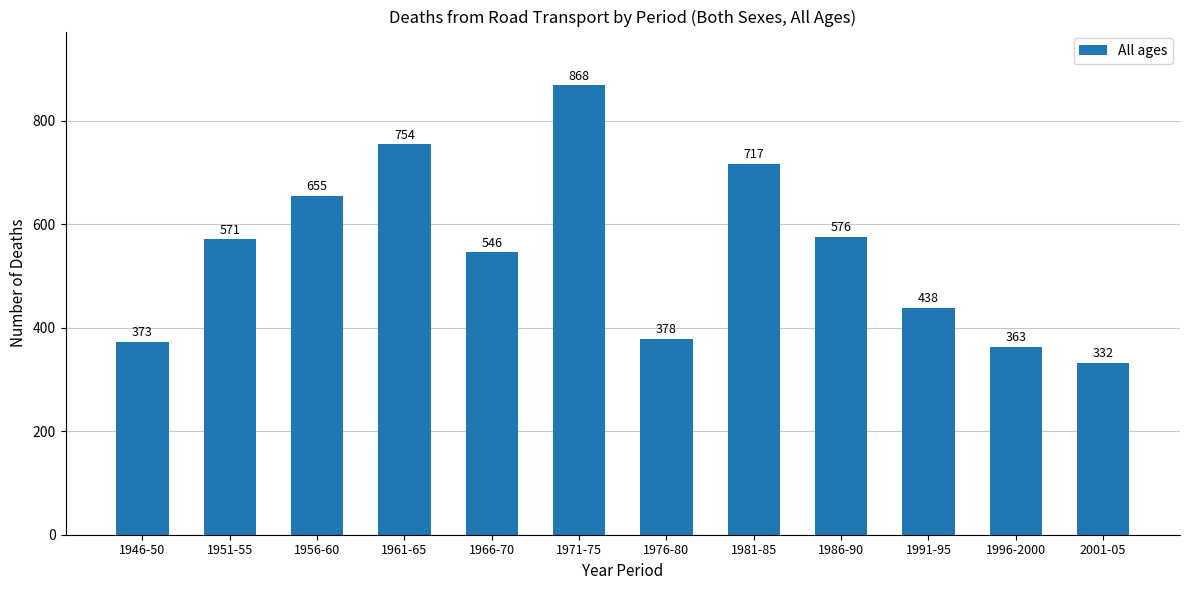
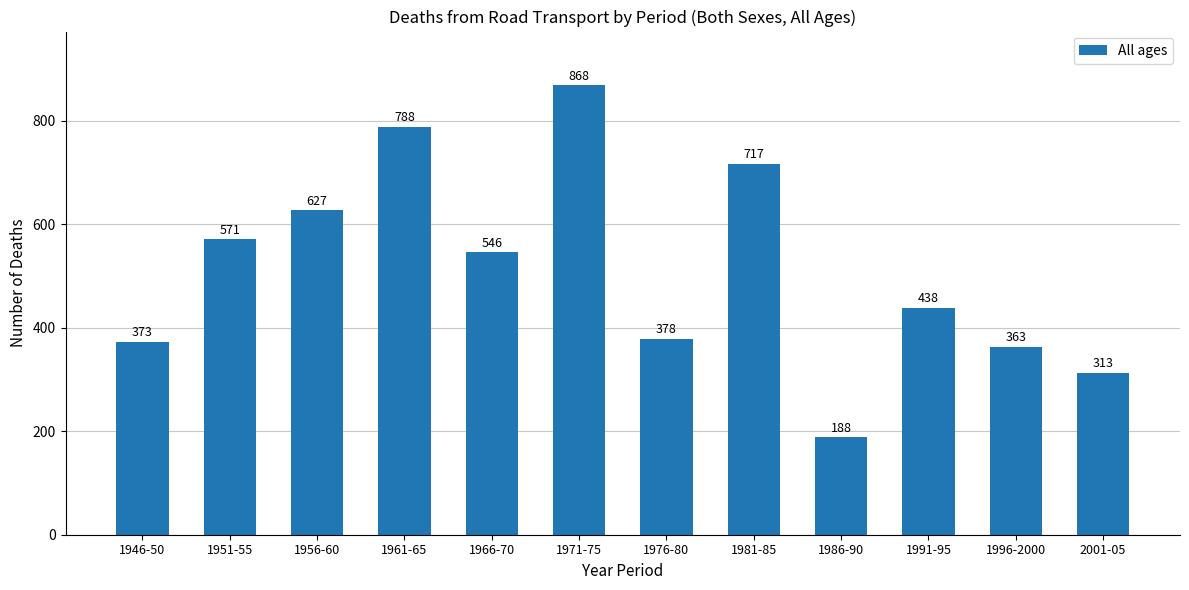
1956-60: 655 -> 627
1961-65: 754 -> 788
1986-90: 576 -> 188
2001-05: 332 -> 313
